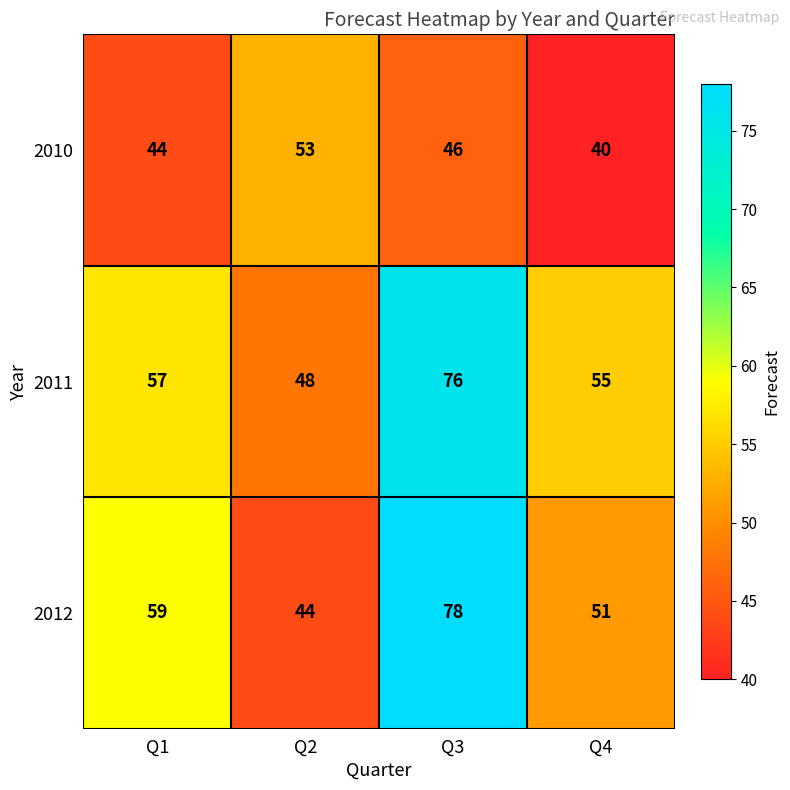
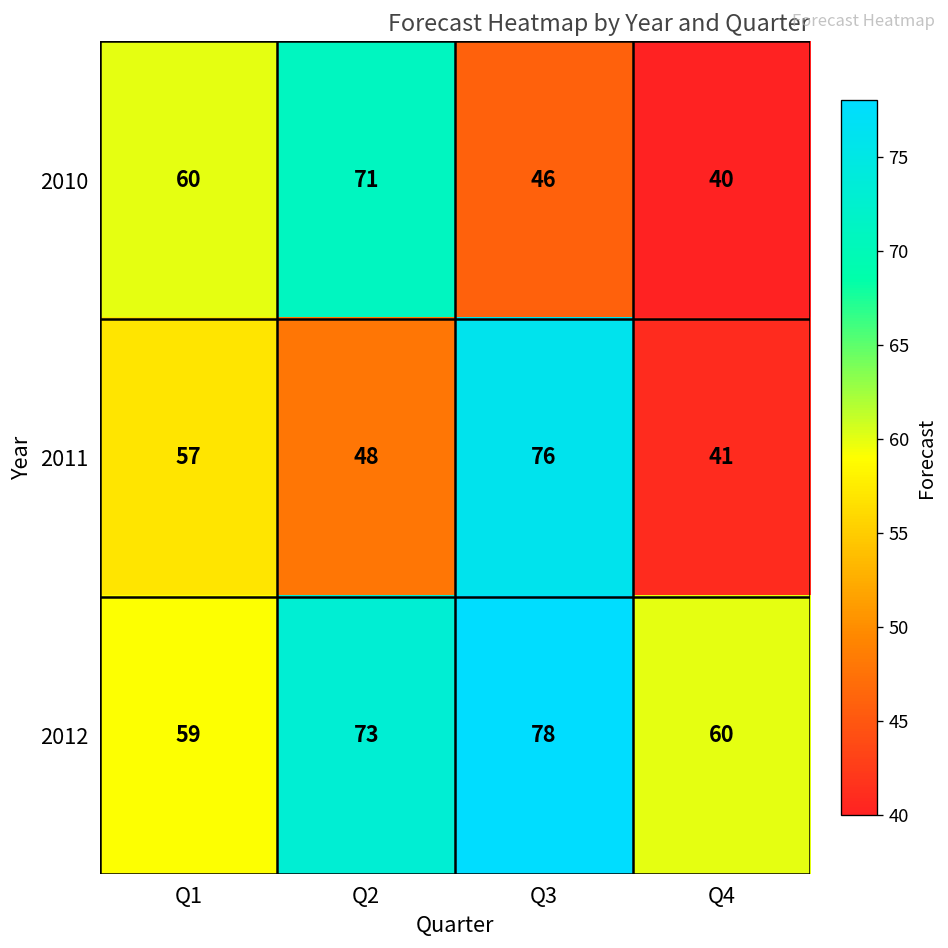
2010, Q1: 44 -> 60
2010, Q2: 53 -> 71
2011, Q4: 55 -> 41
2012, Q2: 44 -> 73
2012, Q4: 51 -> 60
